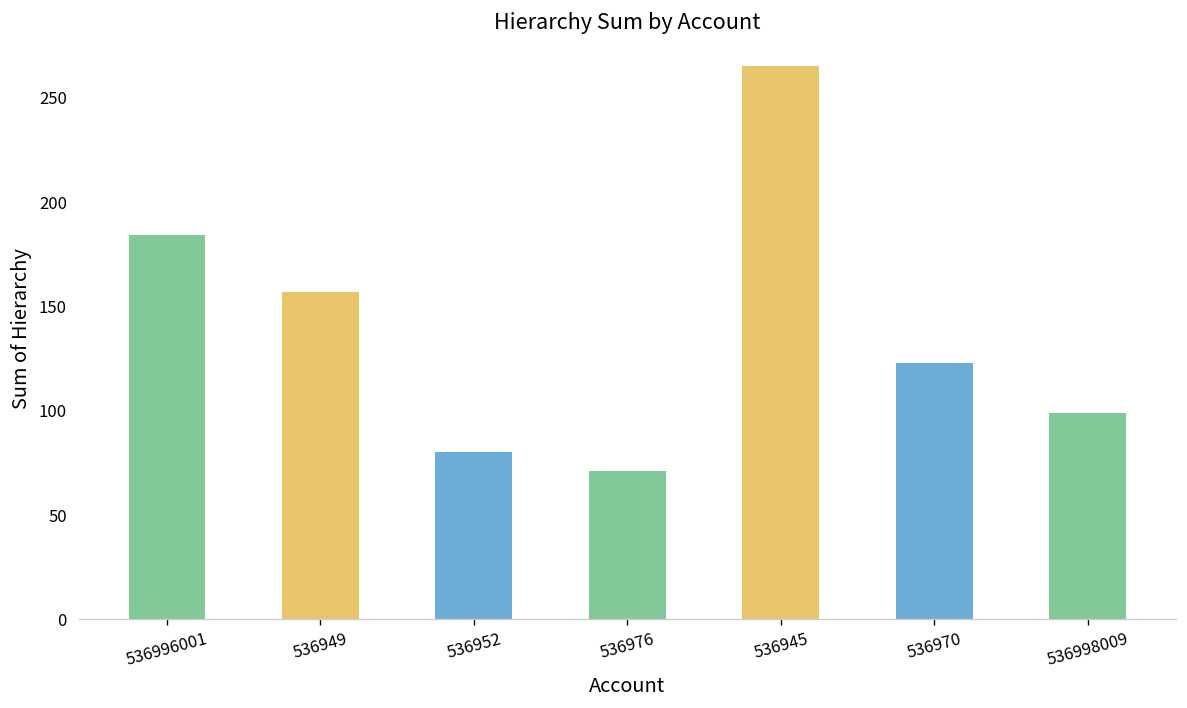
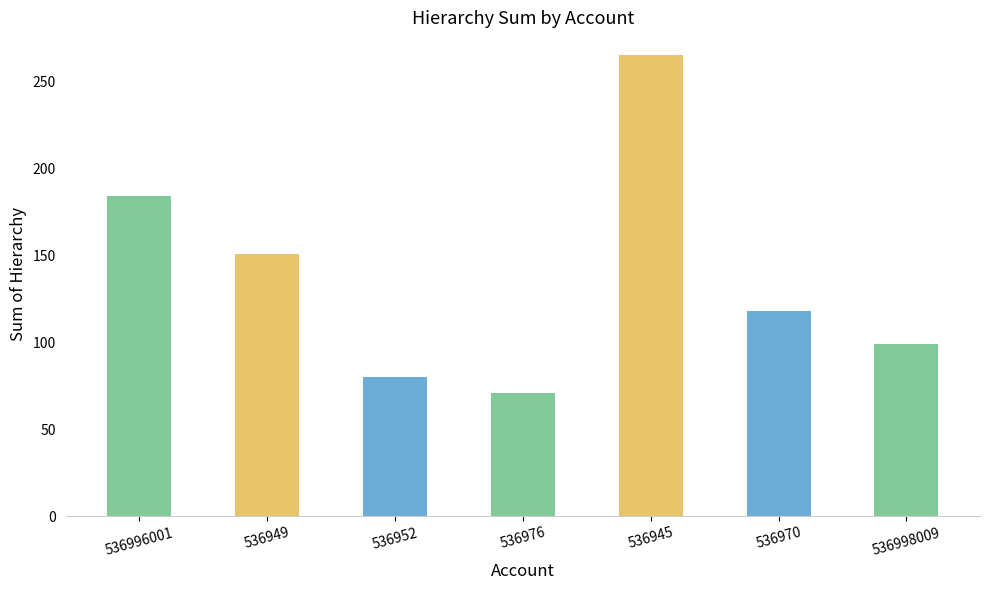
536949: 157 -> 151
536970: 123 -> 118
